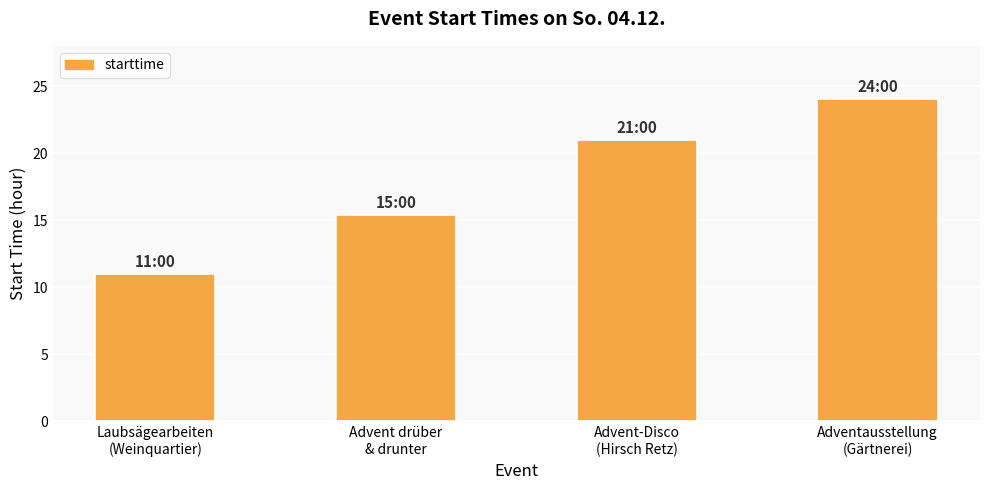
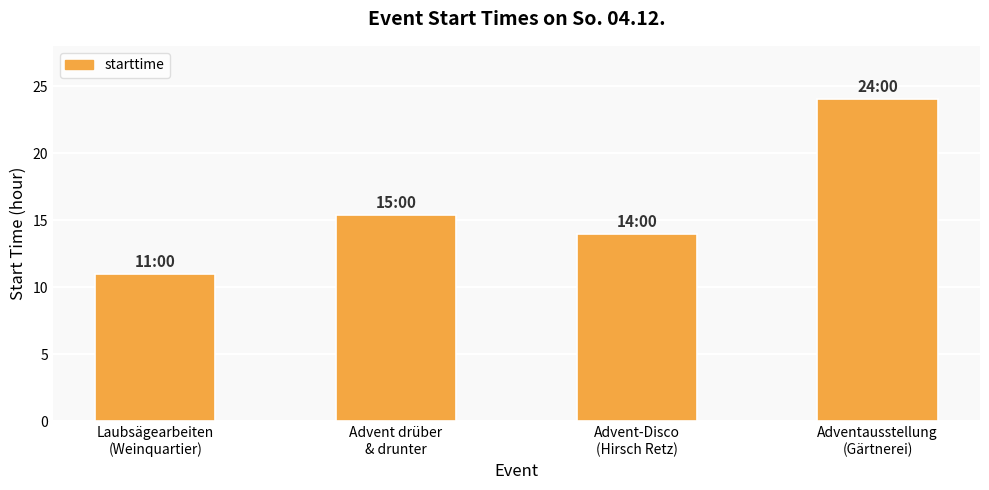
Advent-Disco (Hirsch Retz): 21:00 -> 14:00
